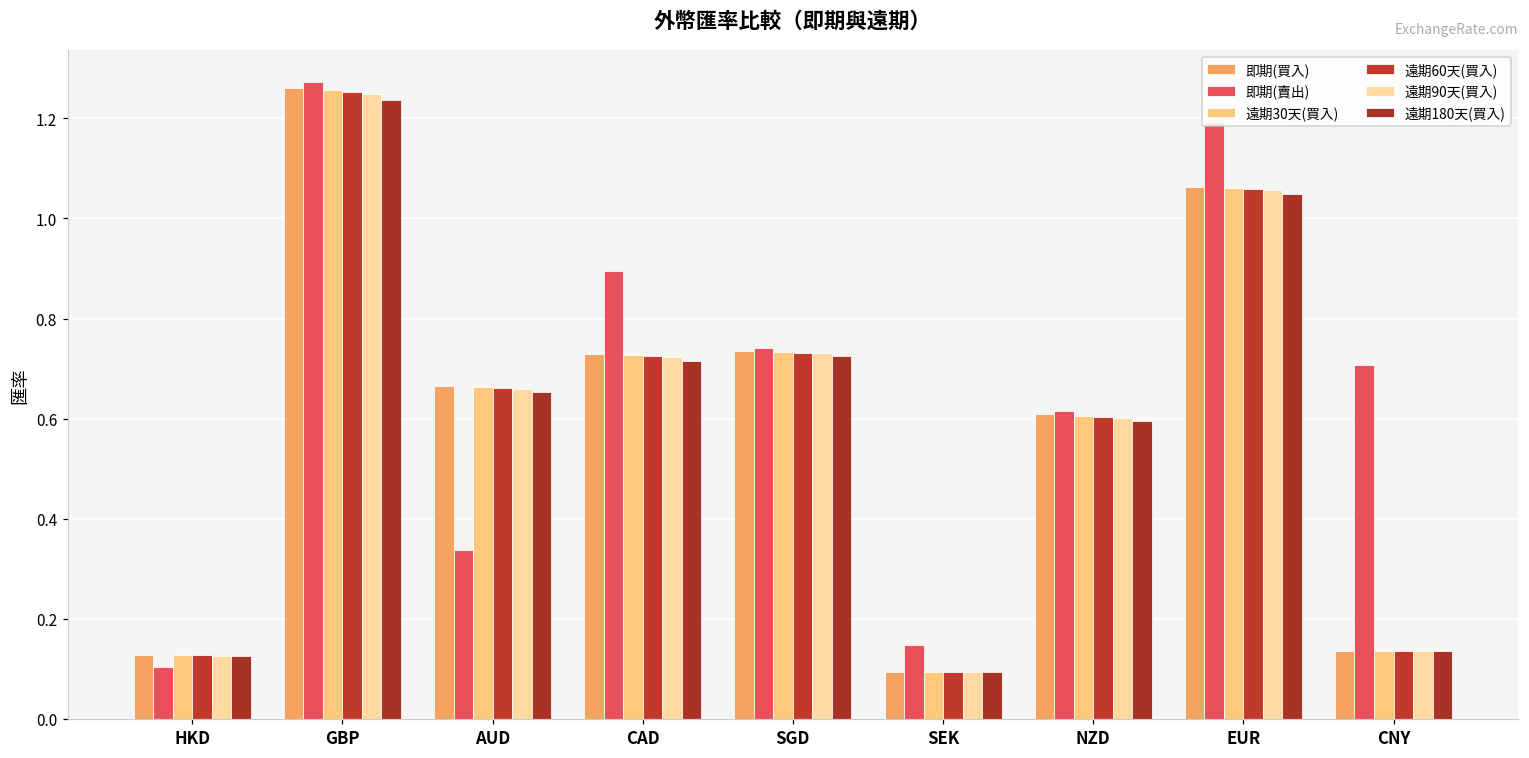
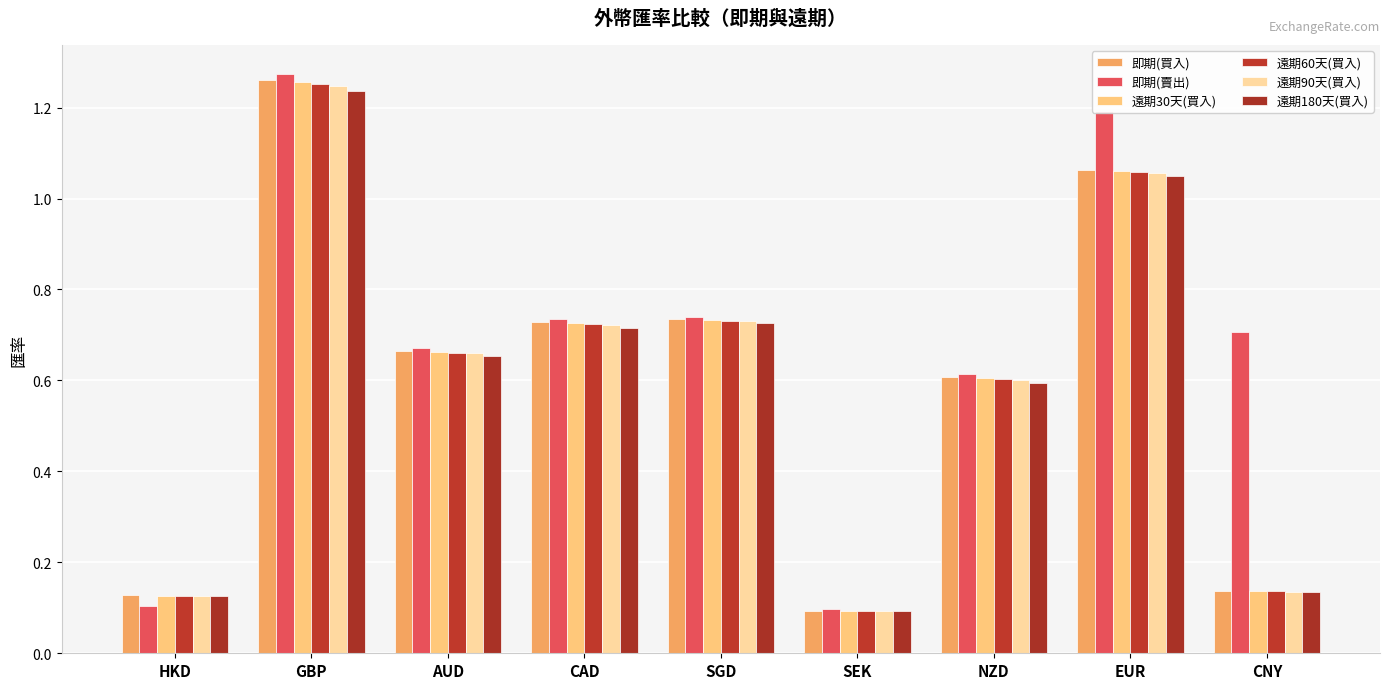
即期(賣出), AUD: 0.34 -> 0.67
即期(賣出), CAD: 0.90 -> 0.73
即期(賣出), SEK: 0.15 -> 0.10
